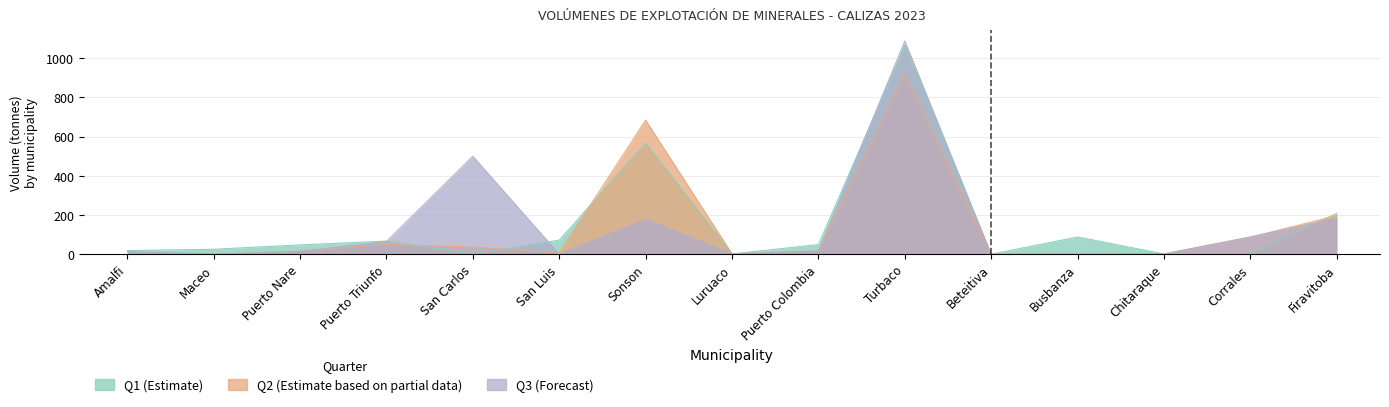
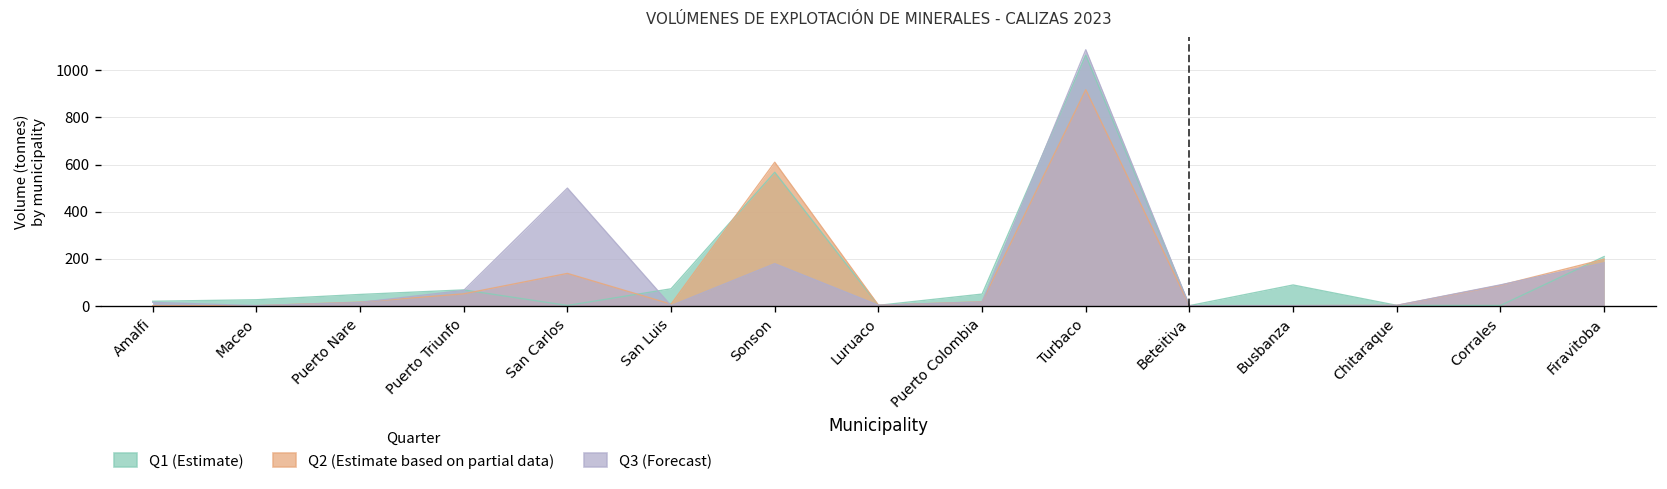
Q2 (Estimate based on partial data), San Carlos: 40 -> 140
Q2 (Estimate based on partial data), Sonson: 680 -> 610
